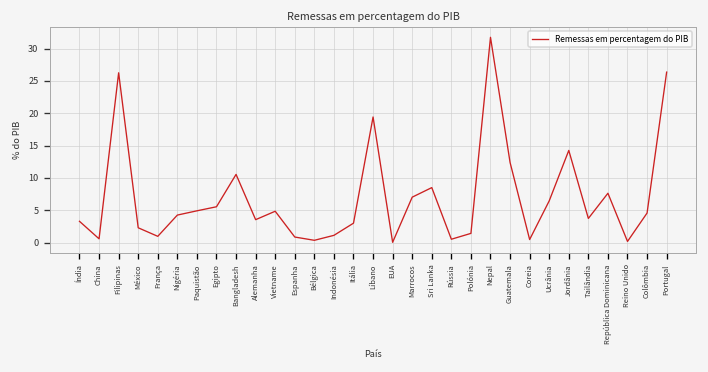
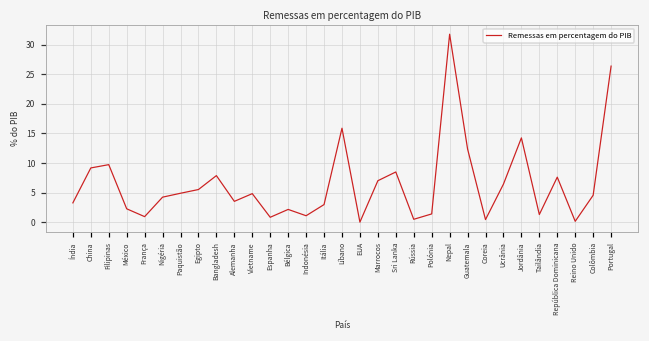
China: 1 -> 9
Filipinas: 26 -> 10
Bangladesh: 11 -> 8
Bélgica: 0 -> 2
Líbano: 19 -> 16
Tailândia: 4 -> 1
